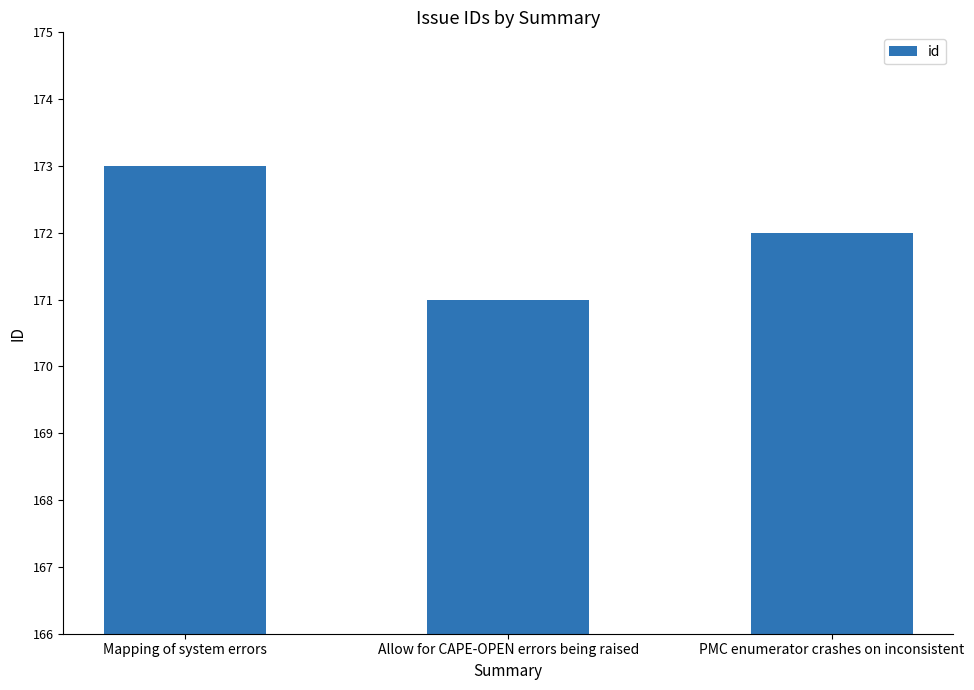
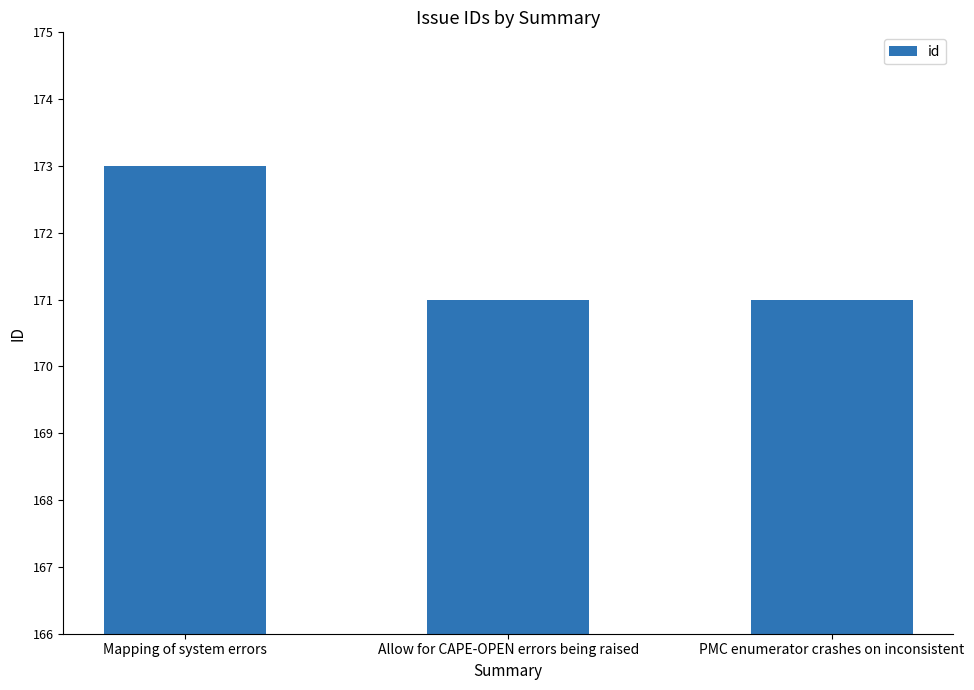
PMC enumerator crashes on inconsistent: 172 -> 171
